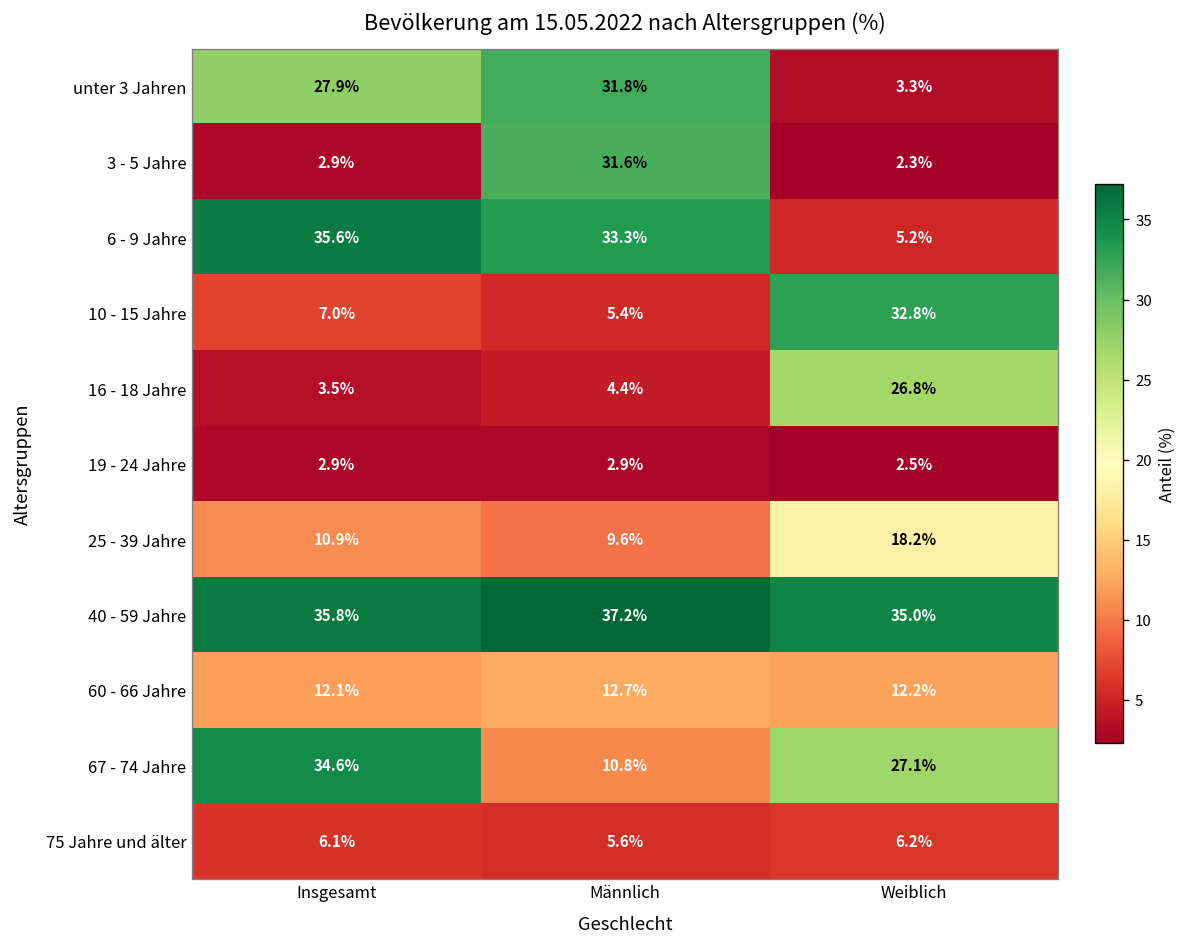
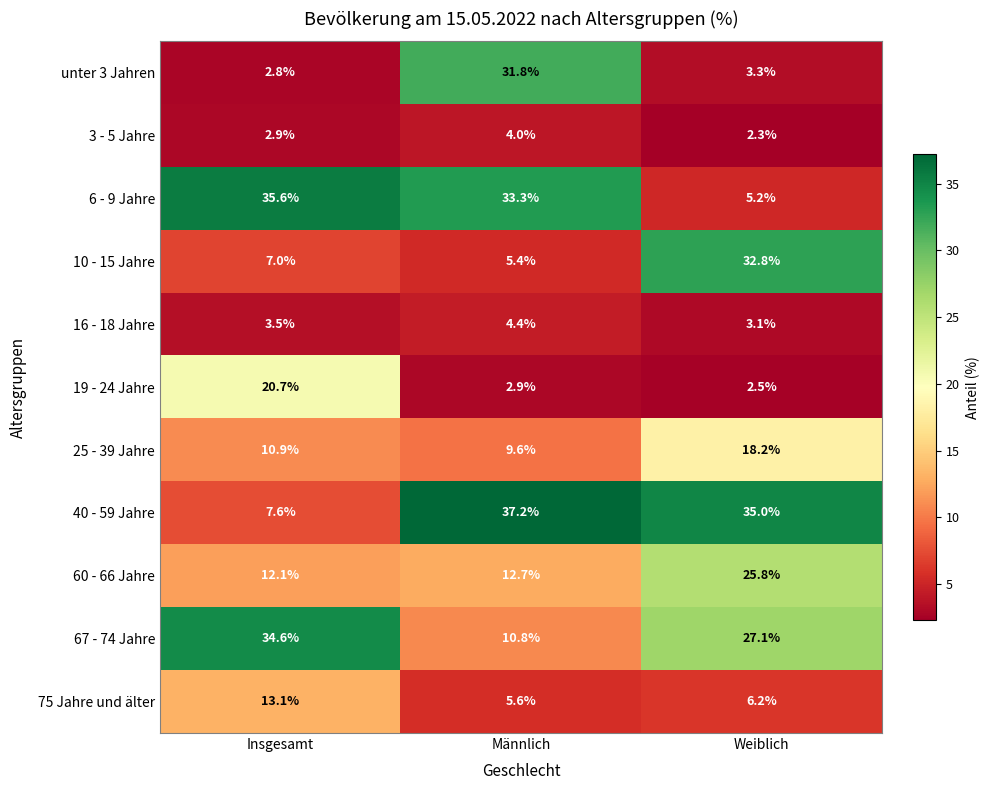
unter 3 Jahren, Insgesamt: 27.9% -> 2.8%
3 - 5 Jahre, Männlich: 31.6% -> 4.0%
16 - 18 Jahre, Weiblich: 26.8% -> 3.1%
19 - 24 Jahre, Insgesamt: 2.9% -> 20.7%
40 - 59 Jahre, Insgesamt: 35.8% -> 7.6%
60 - 66 Jahre, Weiblich: 12.2% -> 25.8%
75 Jahre und älter, Insgesamt: 6.1% -> 13.1%
